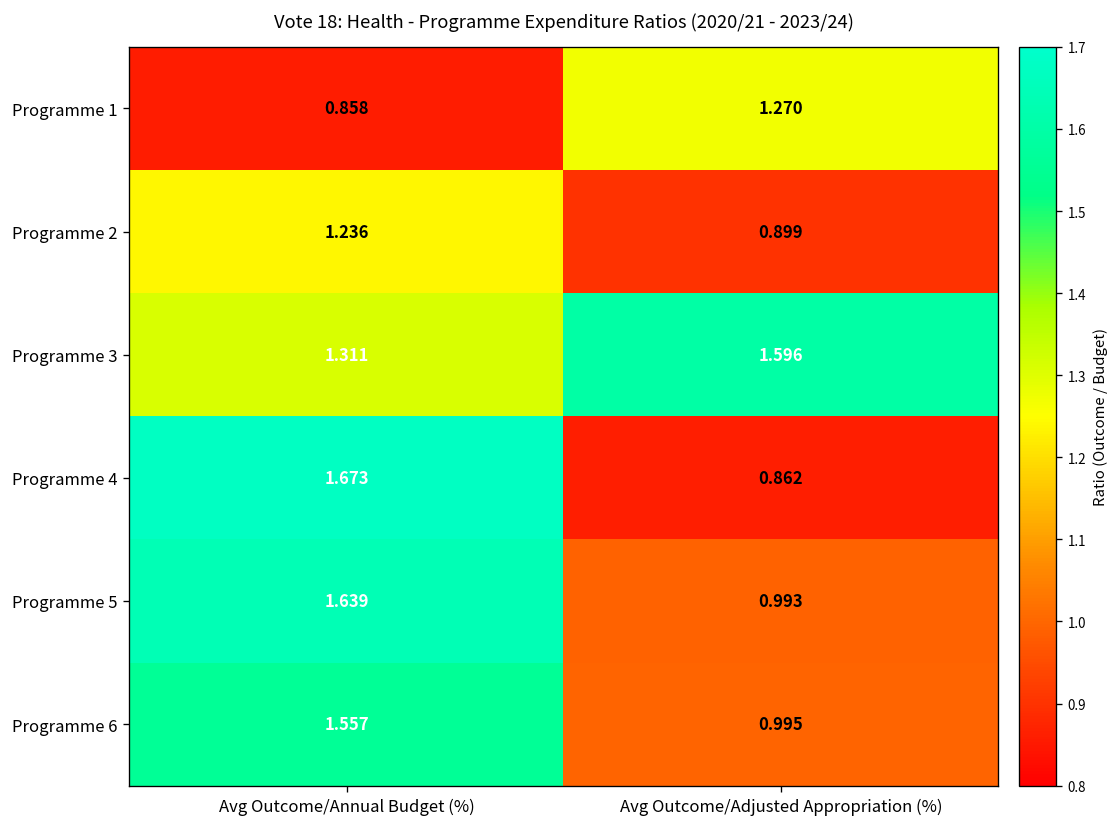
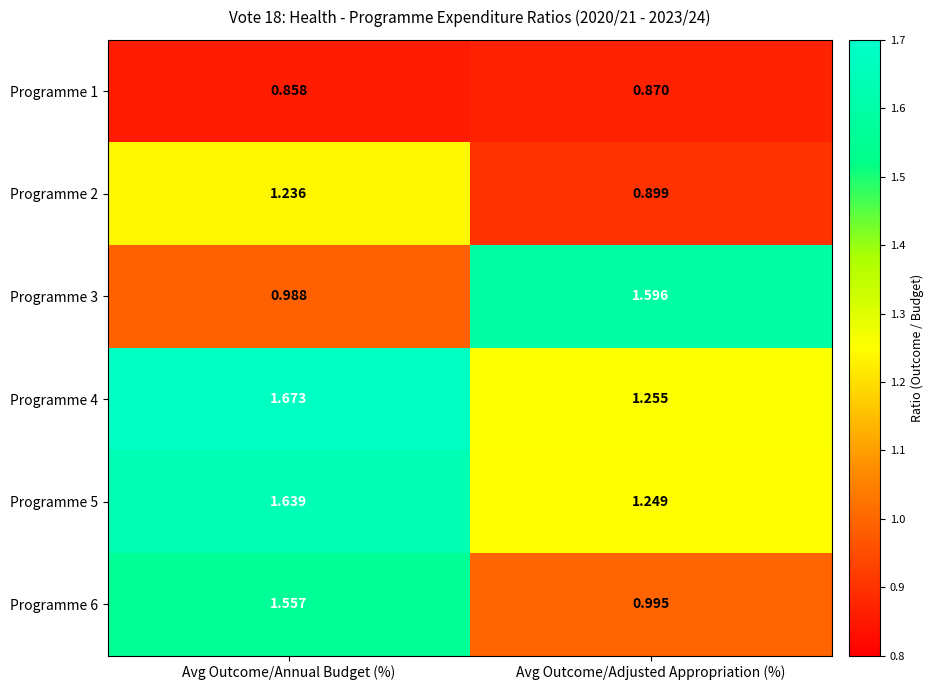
Programme 1, Avg Outcome/Adjusted Appropriation (%): 1.270 -> 0.870
Programme 3, Avg Outcome/Annual Budget (%): 1.311 -> 0.988
Programme 4, Avg Outcome/Adjusted Appropriation (%): 0.862 -> 1.255
Programme 5, Avg Outcome/Adjusted Appropriation (%): 0.993 -> 1.249
